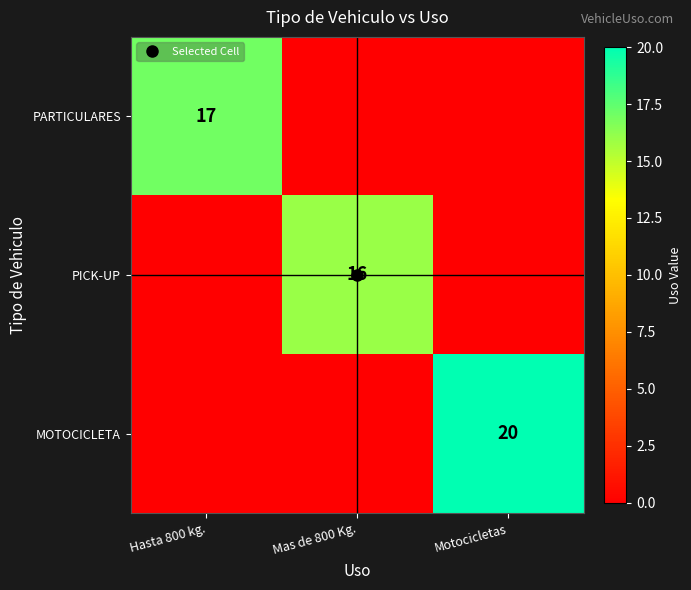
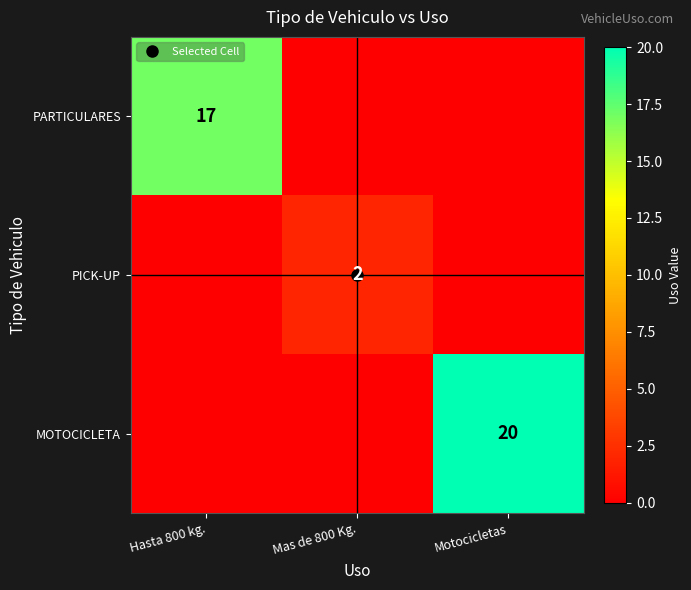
PICK-UP, Mas de 800 Kg.: 16 -> 2
